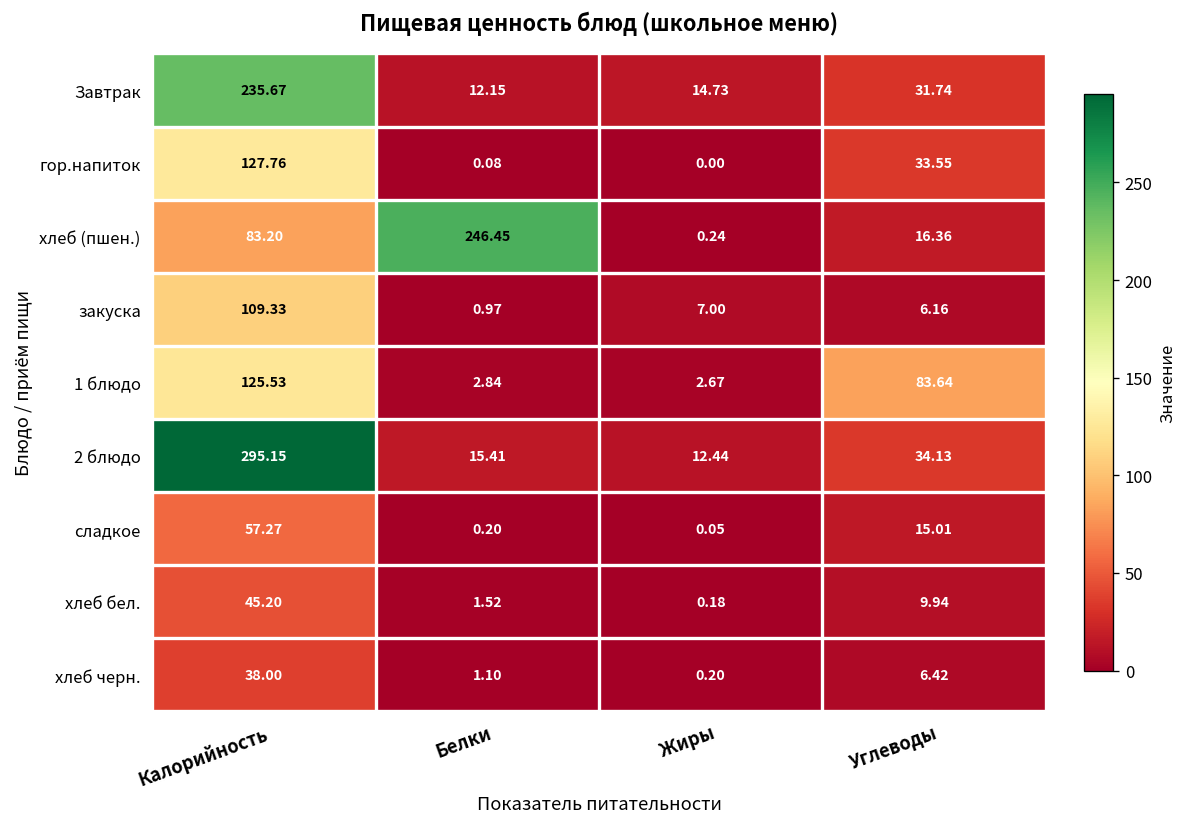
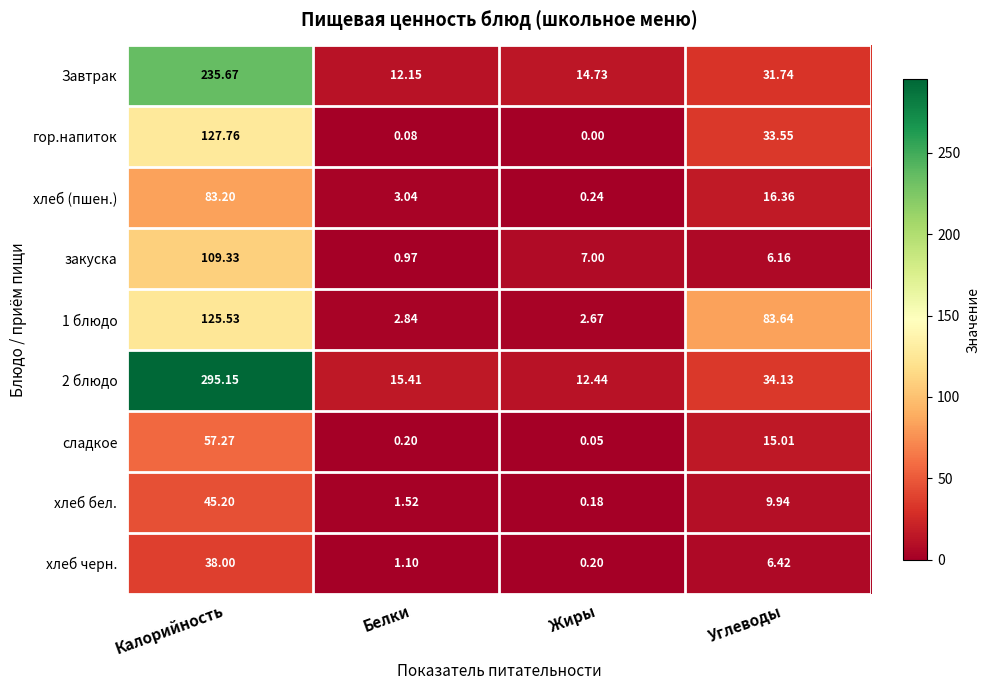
хлеб (пшен.), Белки: 246.45 -> 3.04
